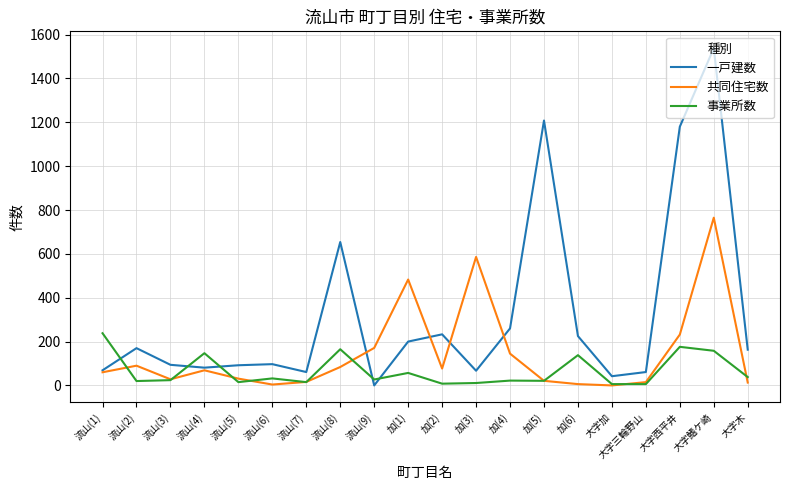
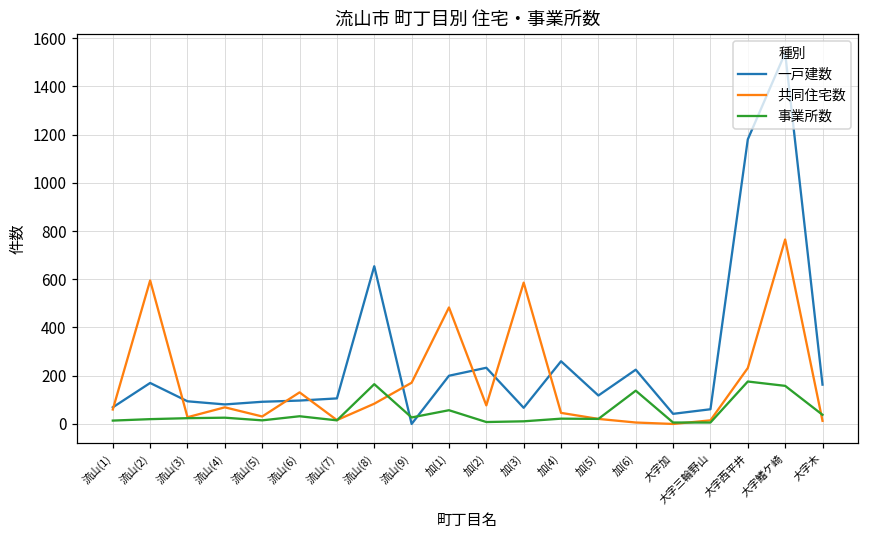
事業所数, 流山(1): 240 -> 10
共同住宅数, 流山(2): 90 -> 600
事業所数, 流山(4): 150 -> 30
共同住宅数, 流山(6): 0 -> 130
一戸建数, 流山(7): 60 -> 110
共同住宅数, 加(4): 150 -> 50
一戸建数, 加(5): 1210 -> 120
